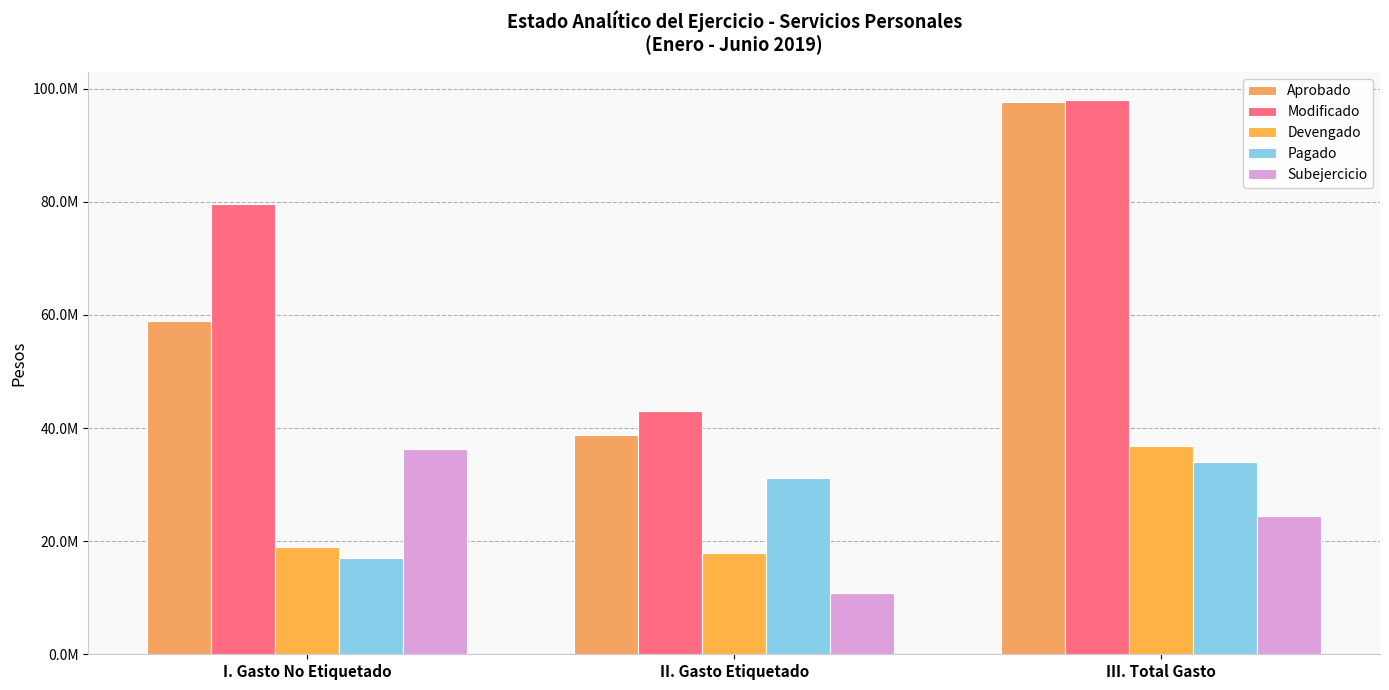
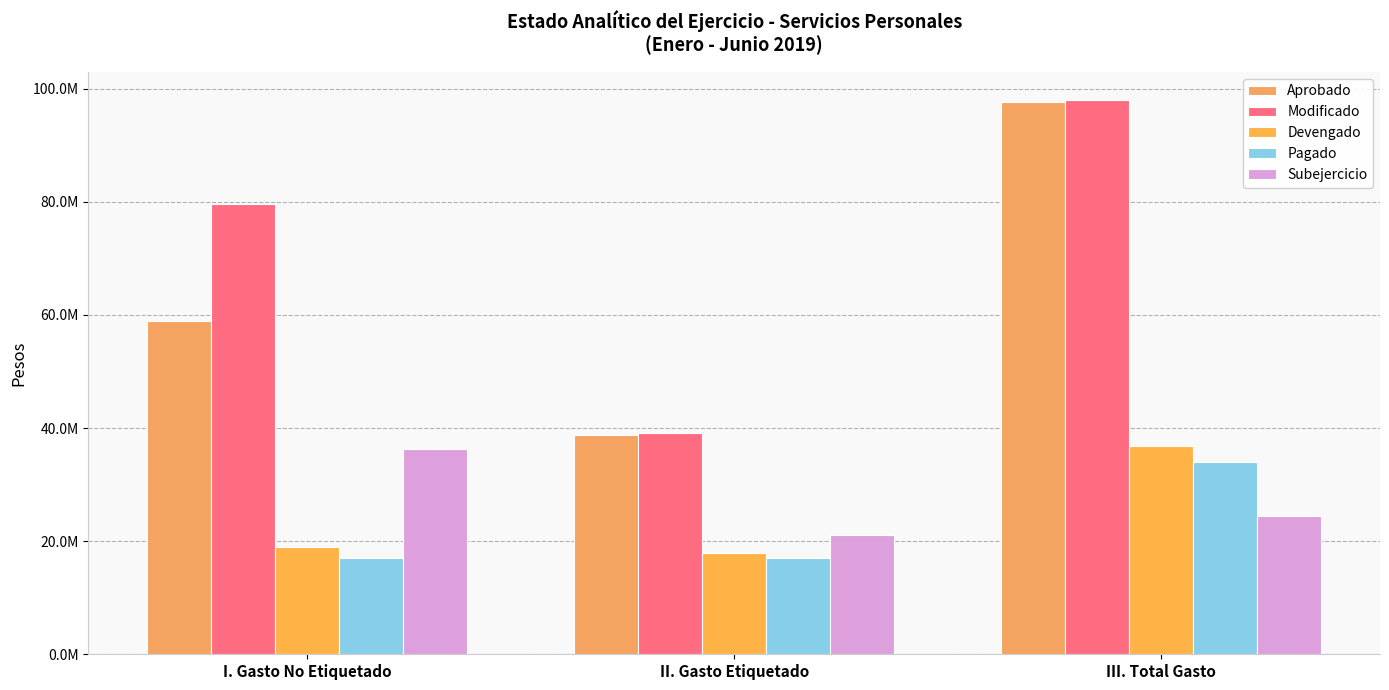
Modificado, II. Gasto Etiquetado: 43000000 -> 39000000
Pagado, II. Gasto Etiquetado: 31000000 -> 17000000
Subejercicio, II. Gasto Etiquetado: 11000000 -> 21000000
